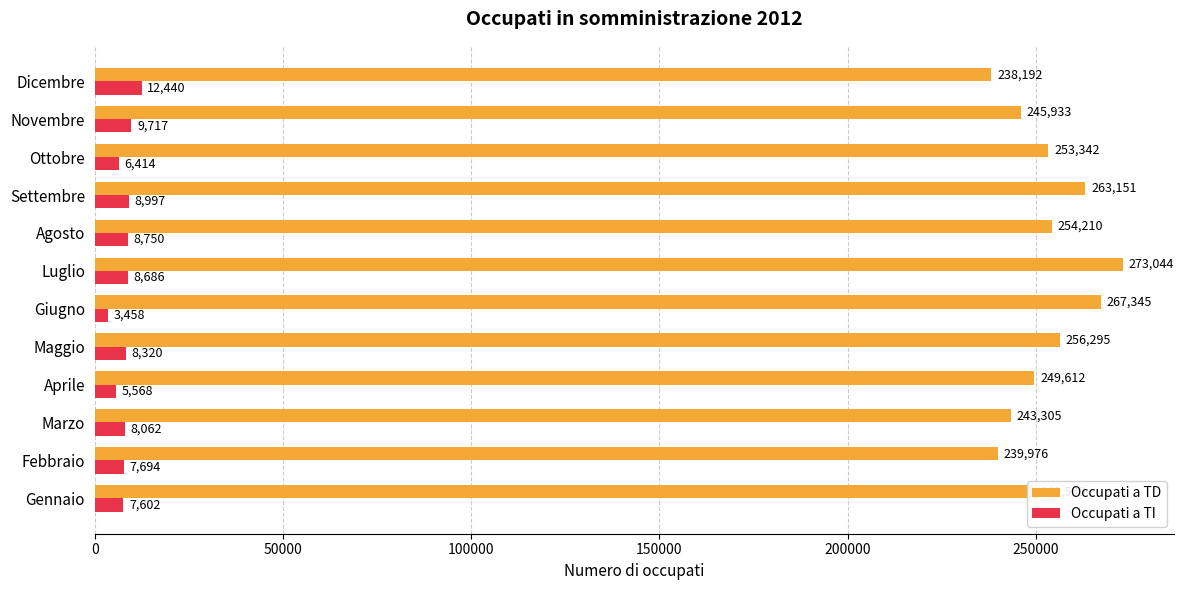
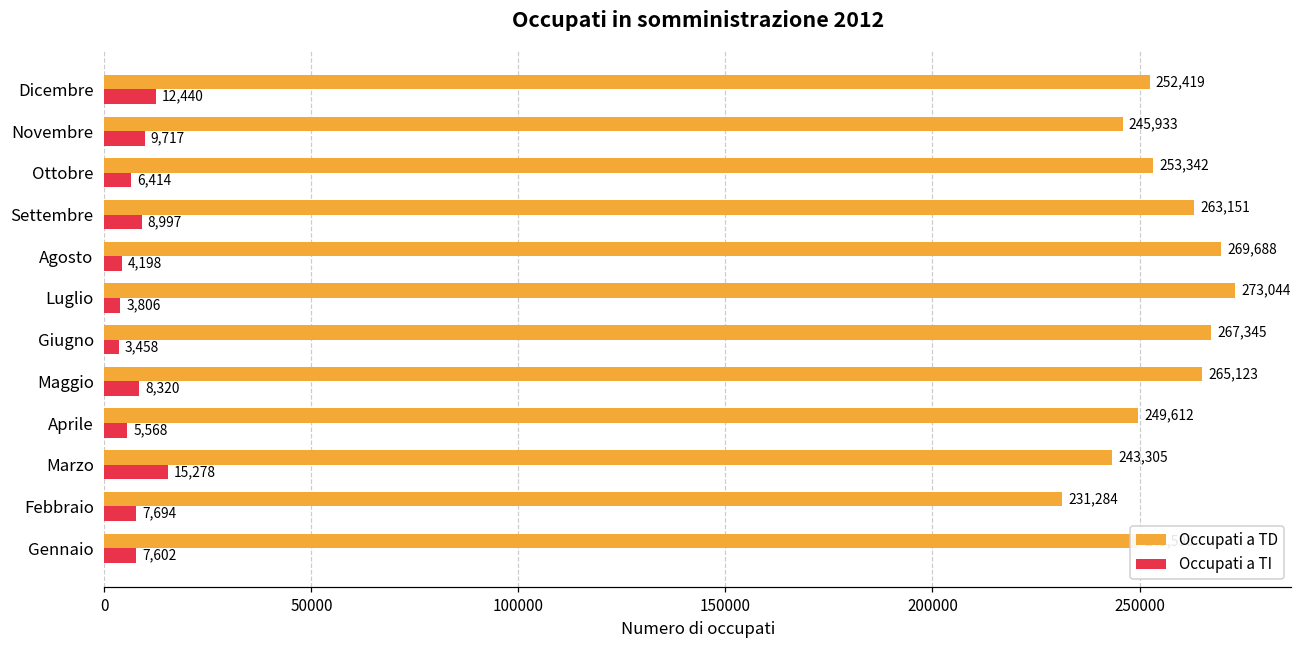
Occupati a TD, Dicembre: 238,192 -> 252,419
Occupati a TD, Agosto: 254,210 -> 269,688
Occupati a TI, Agosto: 8,750 -> 4,198
Occupati a TI, Luglio: 8,686 -> 3,806
Occupati a TD, Maggio: 256,295 -> 265,123
Occupati a TI, Marzo: 8,062 -> 15,278
Occupati a TD, Febbraio: 239,976 -> 231,284
